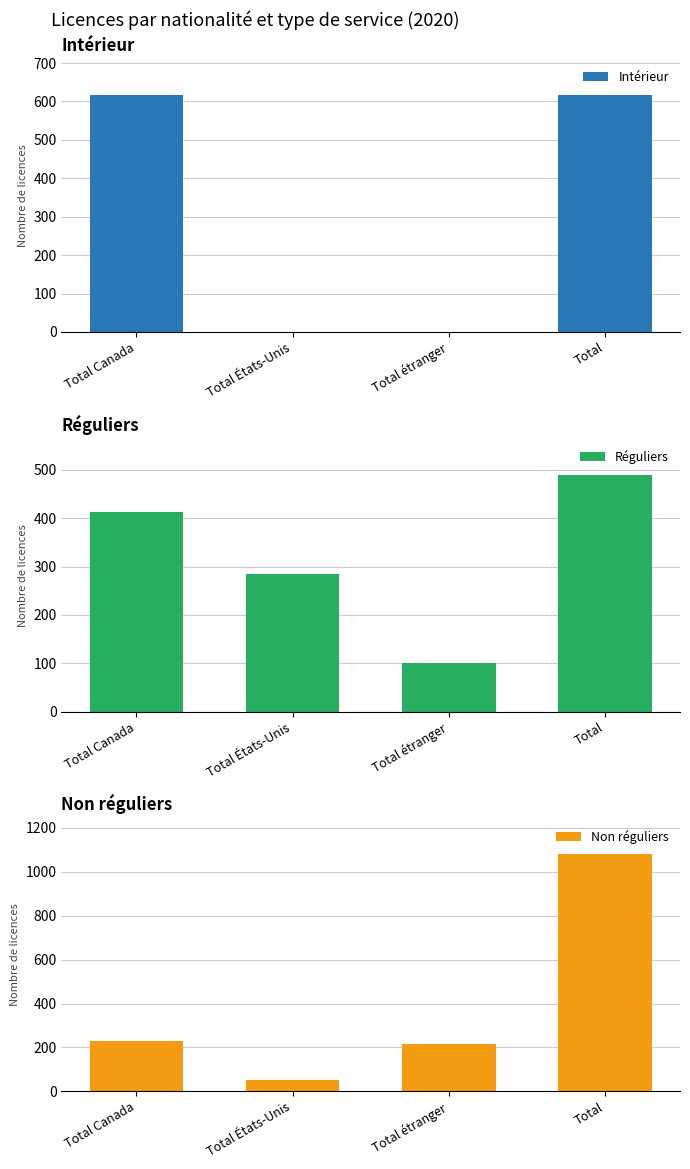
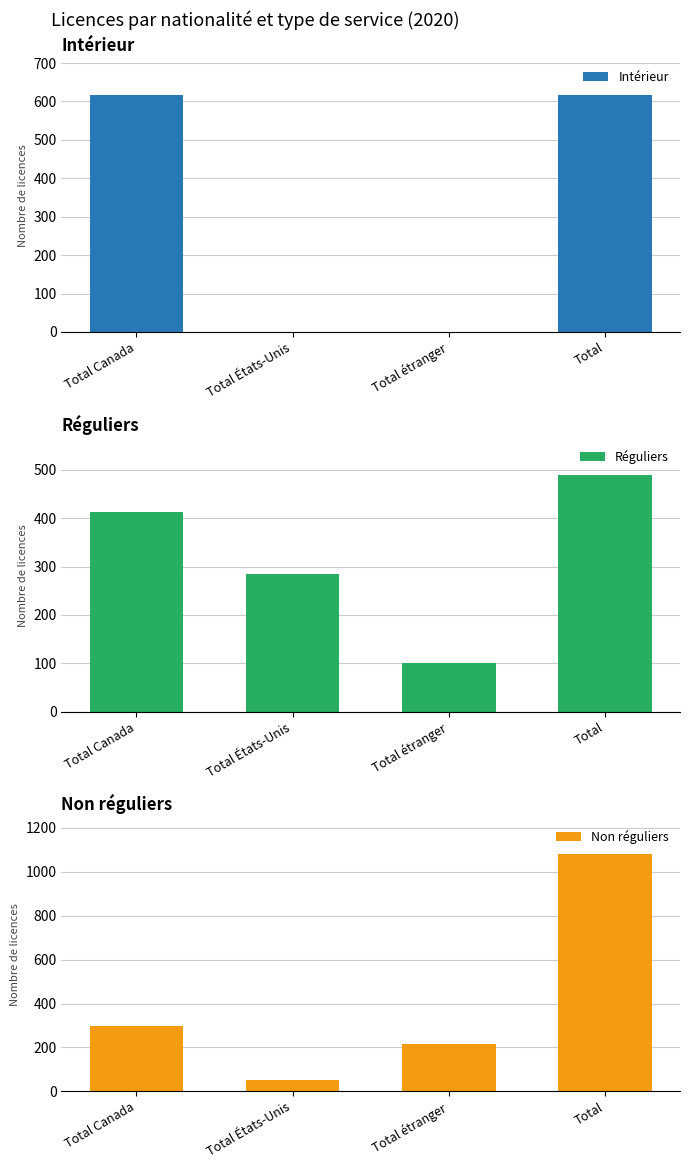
Non réguliers, Total Canada: 230 -> 300
